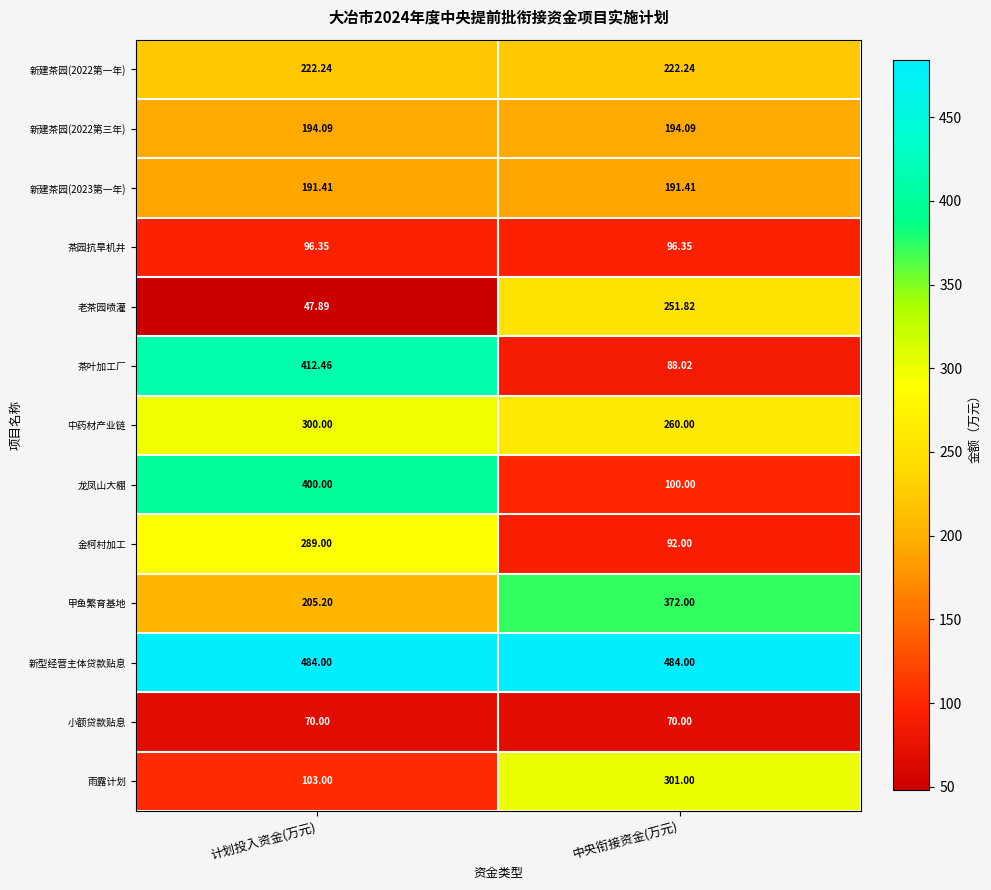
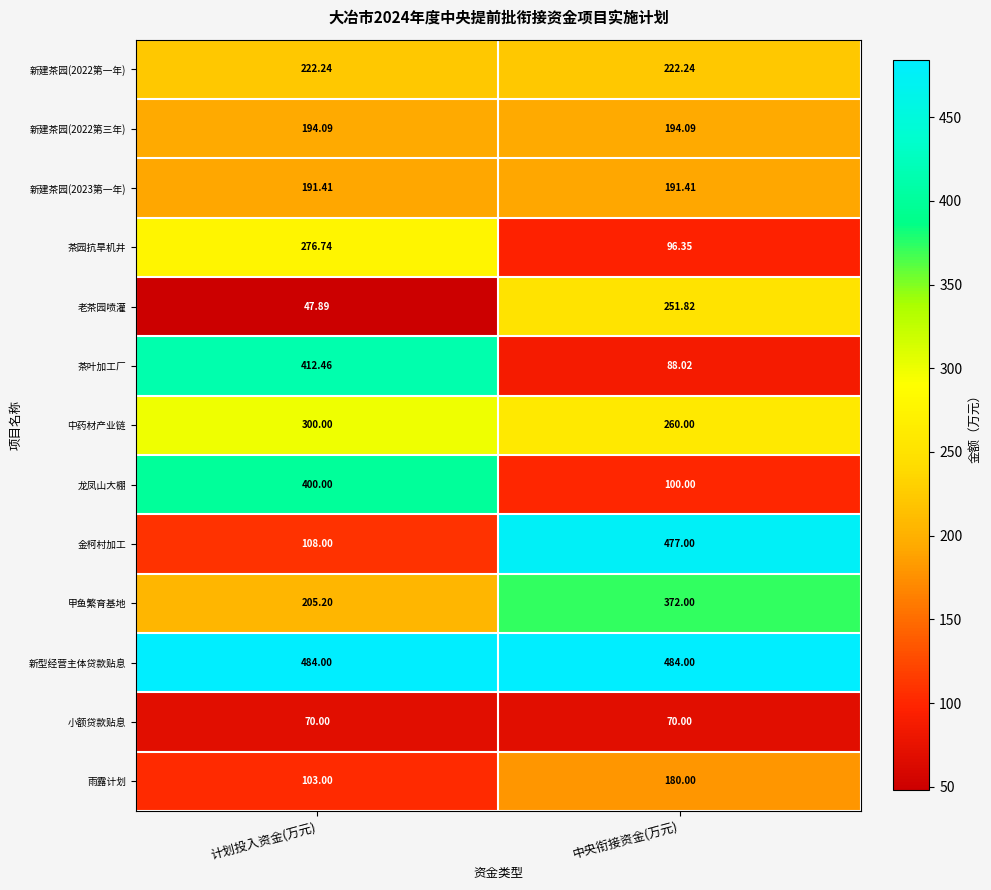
茶园抗旱机井, 计划投入资金(万元): 96.35 -> 276.74
金柯村加工, 计划投入资金(万元): 289.00 -> 108.00
金柯村加工, 中央衔接资金(万元): 92.00 -> 477.00
雨露计划, 中央衔接资金(万元): 301.00 -> 180.00
